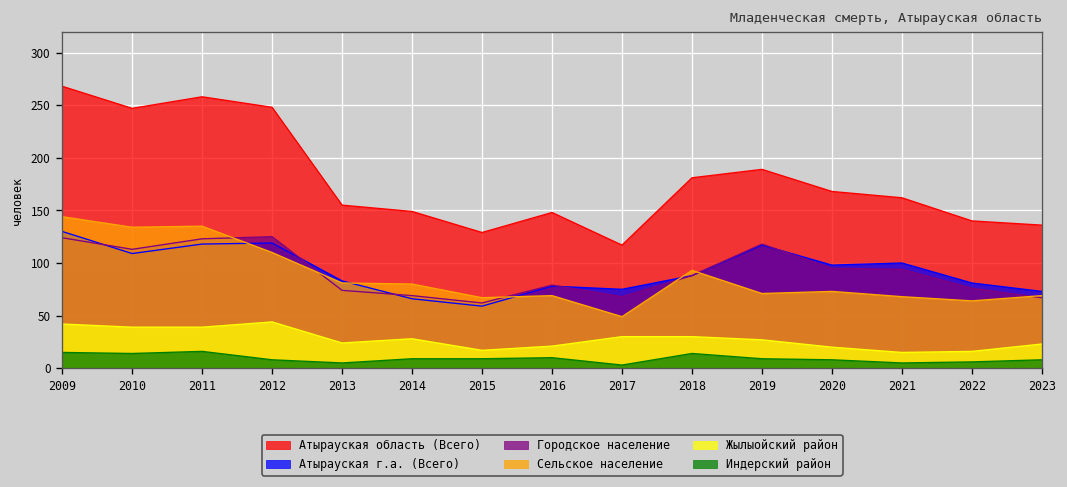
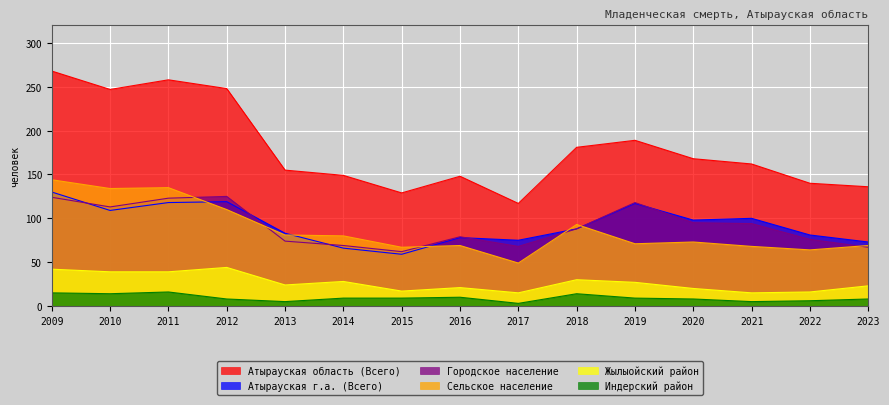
Жылыойский район, 2017: 30 -> 20
